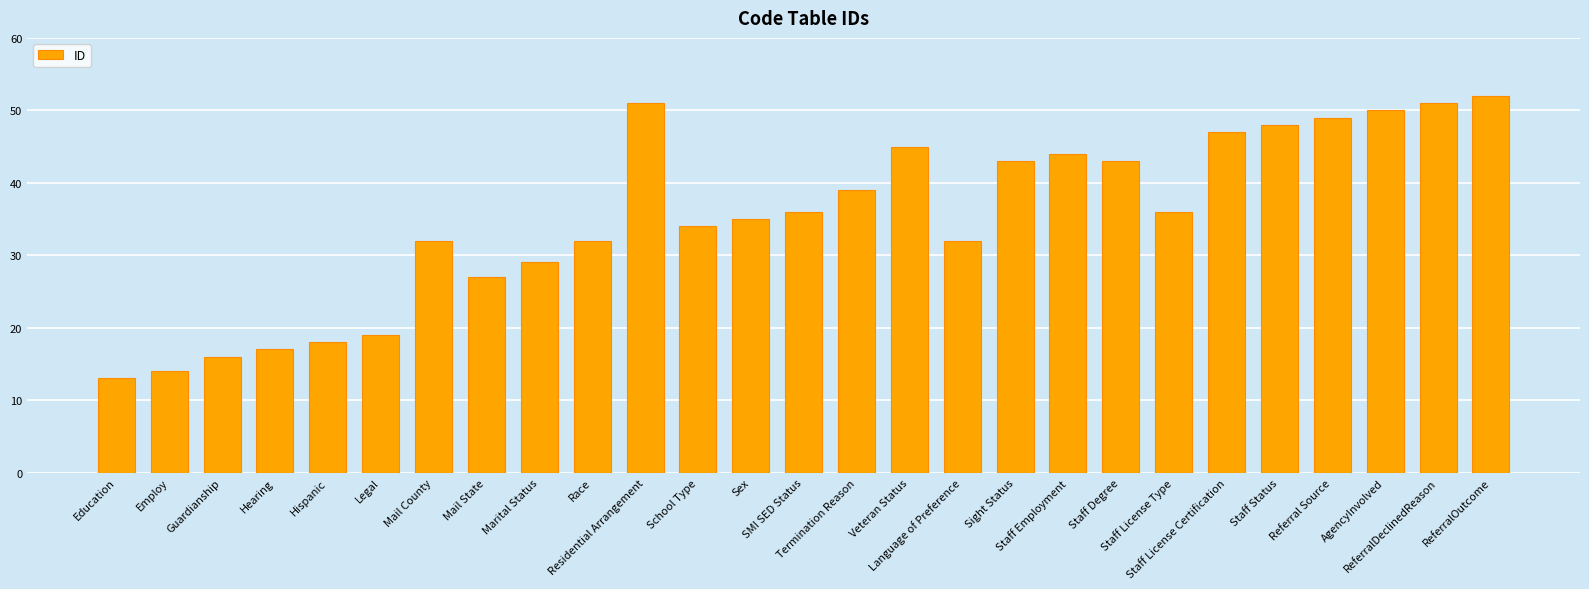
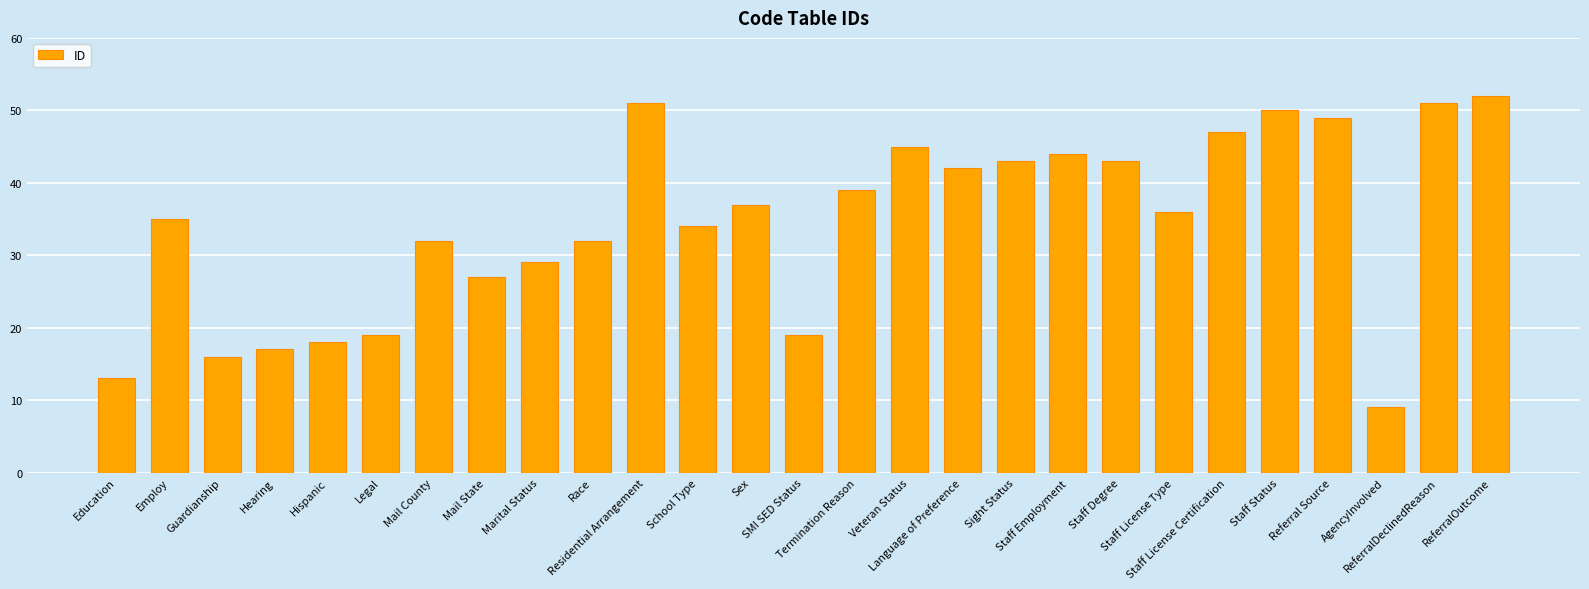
Employ: 14 -> 35
Sex: 35 -> 37
SMI SED Status: 36 -> 19
Language of Preference: 32 -> 42
Staff Status: 48 -> 50
AgencyInvolved: 50 -> 9
